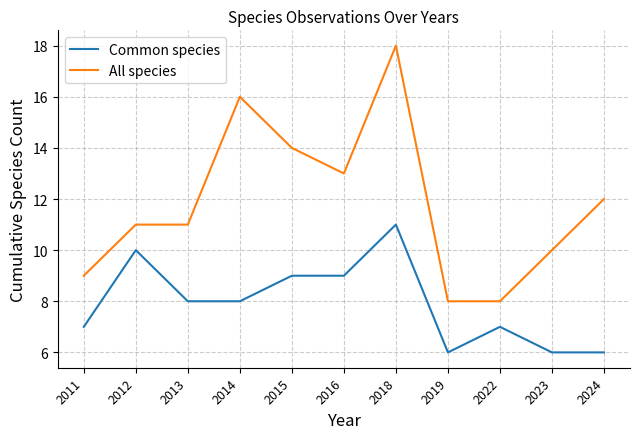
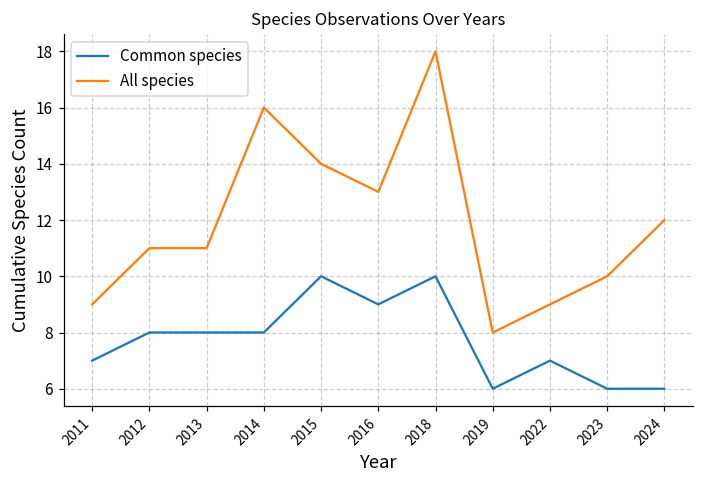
Common species, 2012: 10 -> 8
Common species, 2015: 9 -> 10
Common species, 2018: 11 -> 10
All species, 2022: 8 -> 9
